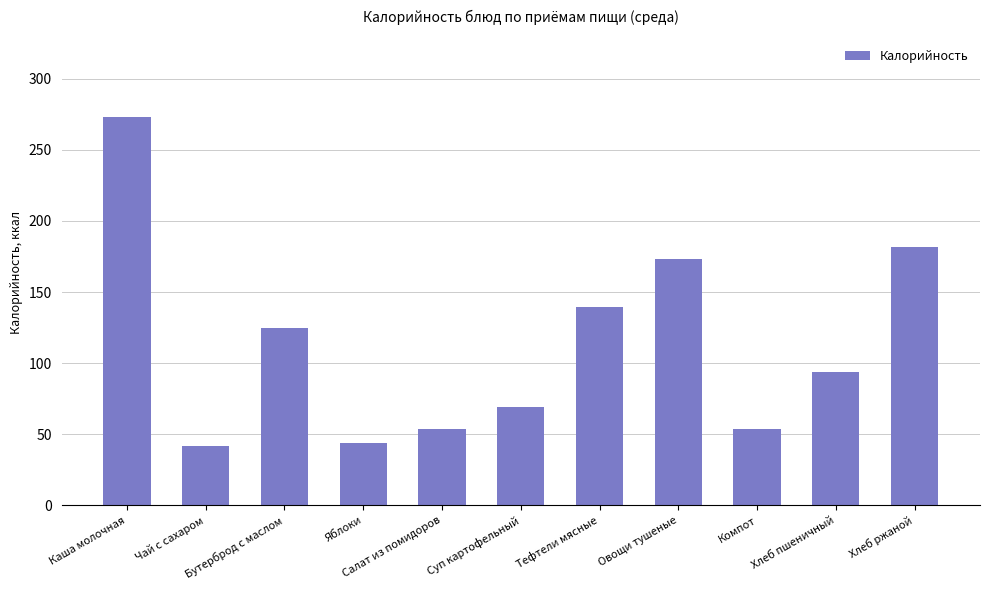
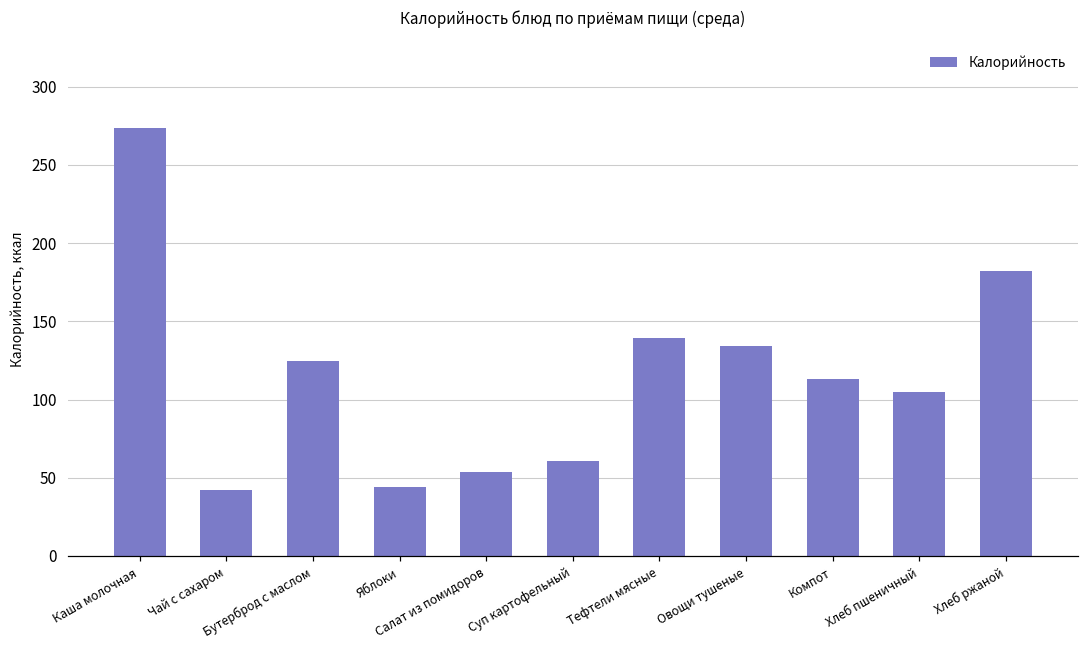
Суп картофельный: 69 -> 61
Овощи тушеные: 173 -> 134
Компот: 54 -> 113
Хлеб пшеничный: 94 -> 105
